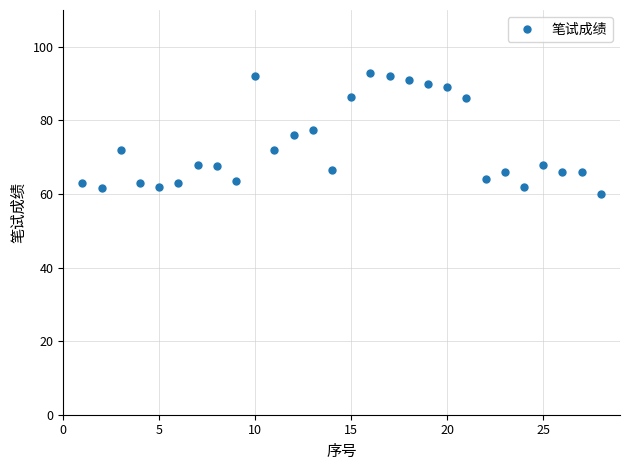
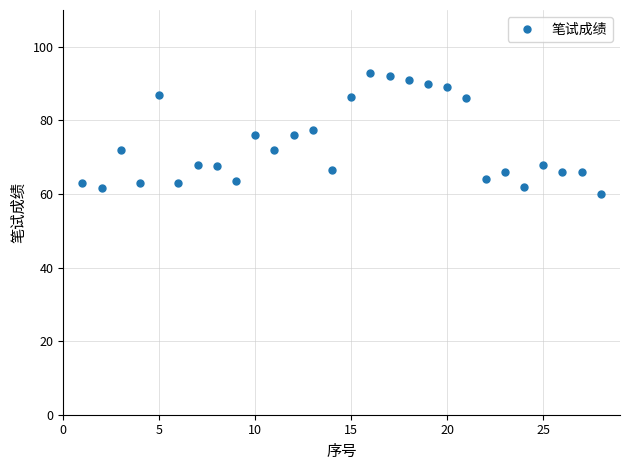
5: 62 -> 87
10: 92 -> 76
